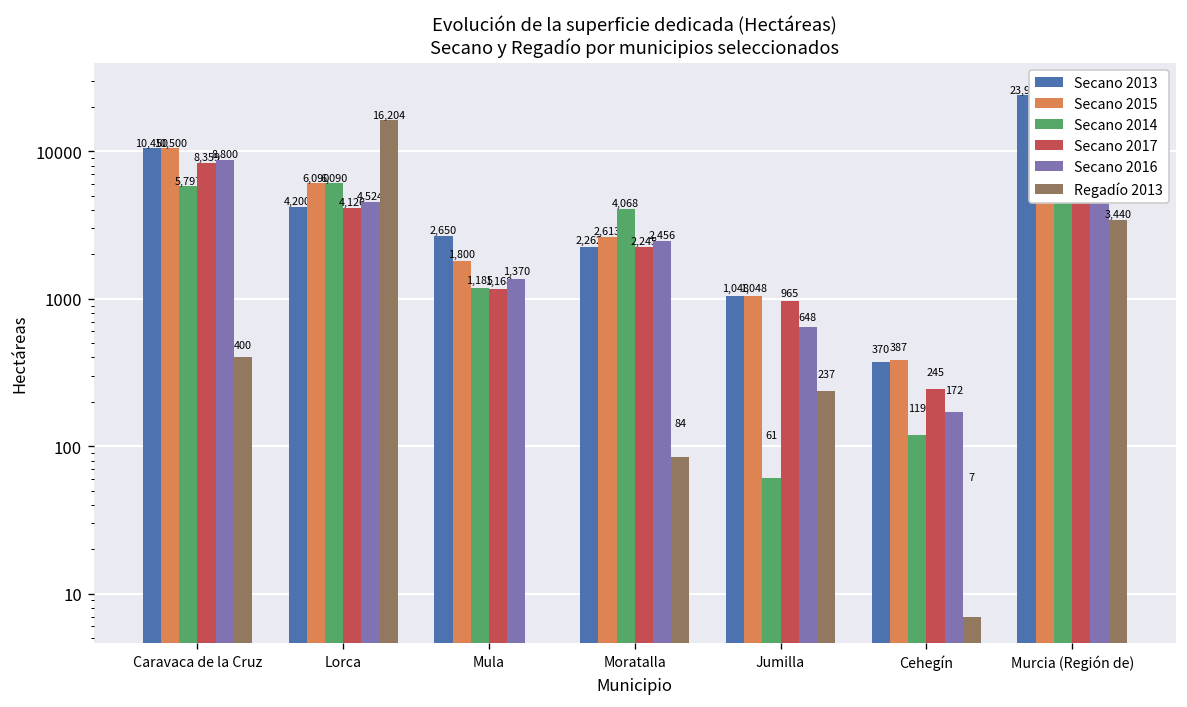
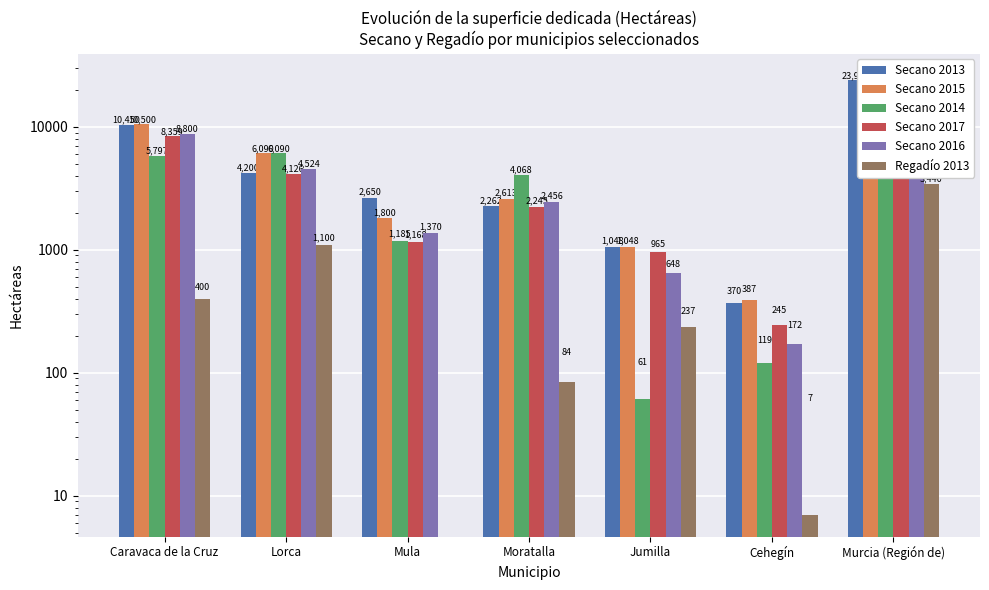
Regadío 2013, Lorca: 16,204 -> 1,100
